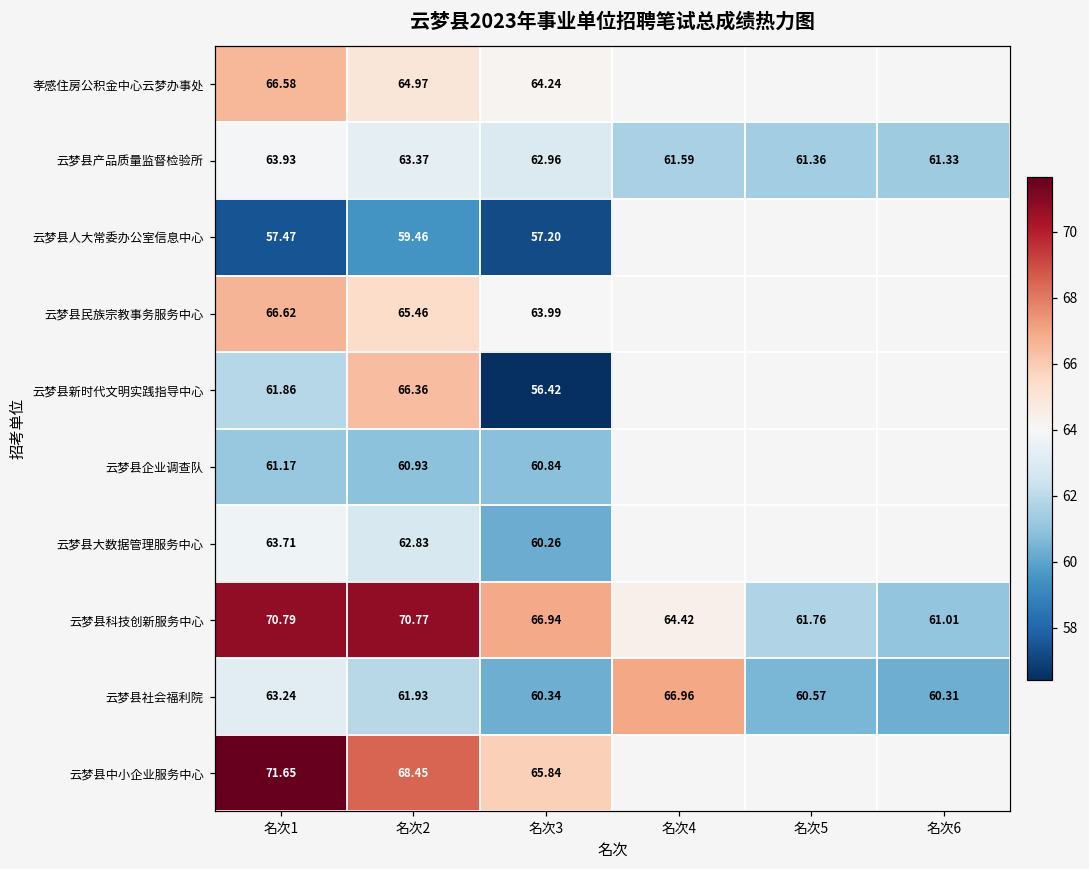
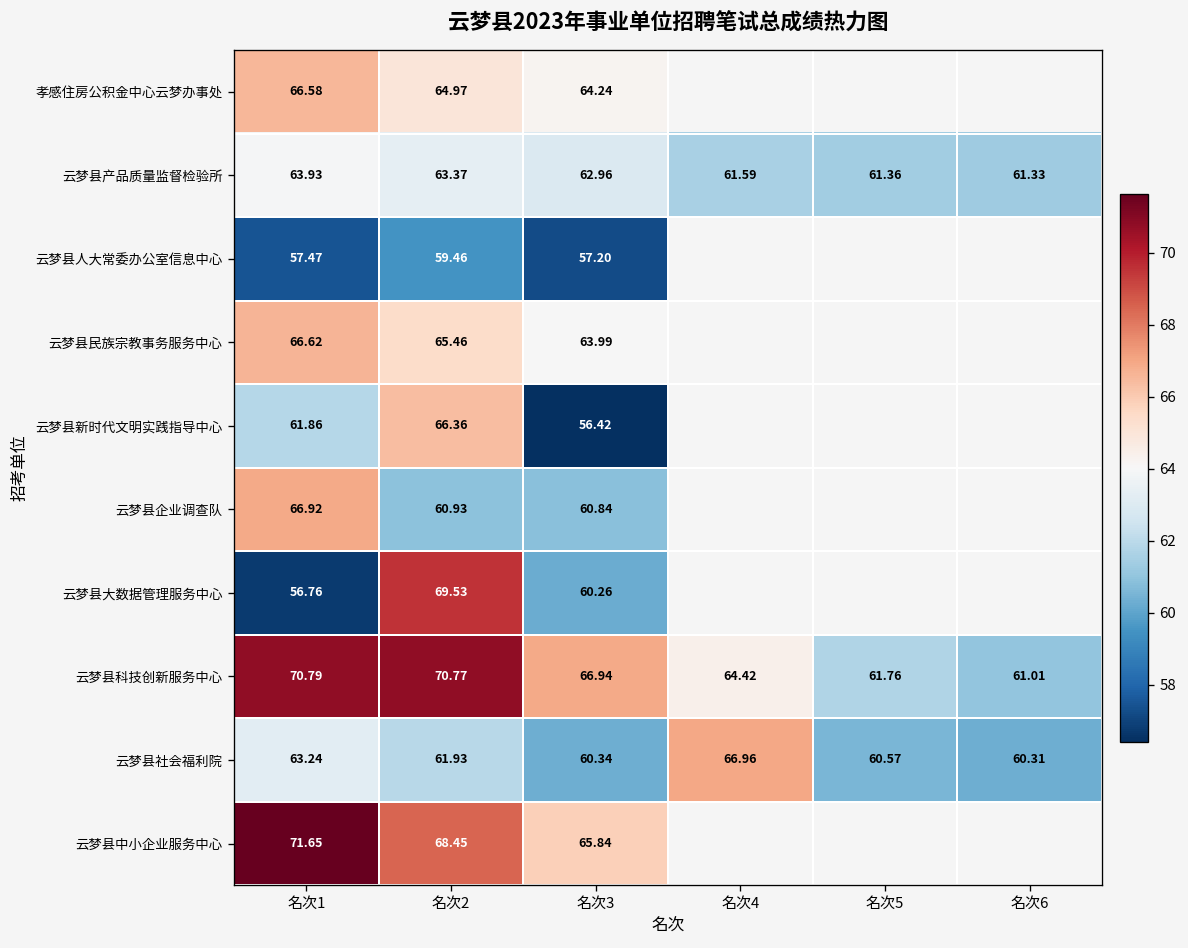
云梦县企业调查队, 名次1: 61.17 -> 66.92
云梦县大数据管理服务中心, 名次1: 63.71 -> 56.76
云梦县大数据管理服务中心, 名次2: 62.83 -> 69.53
